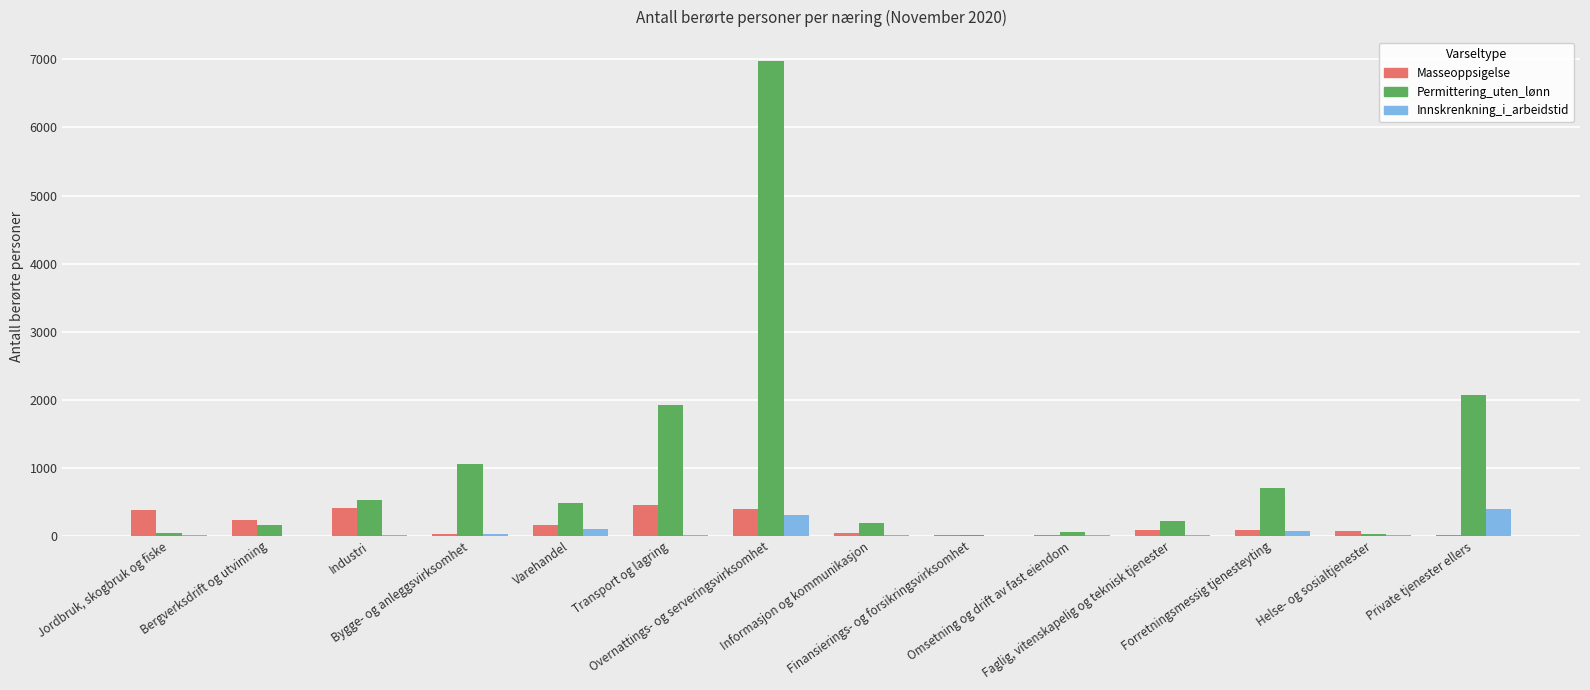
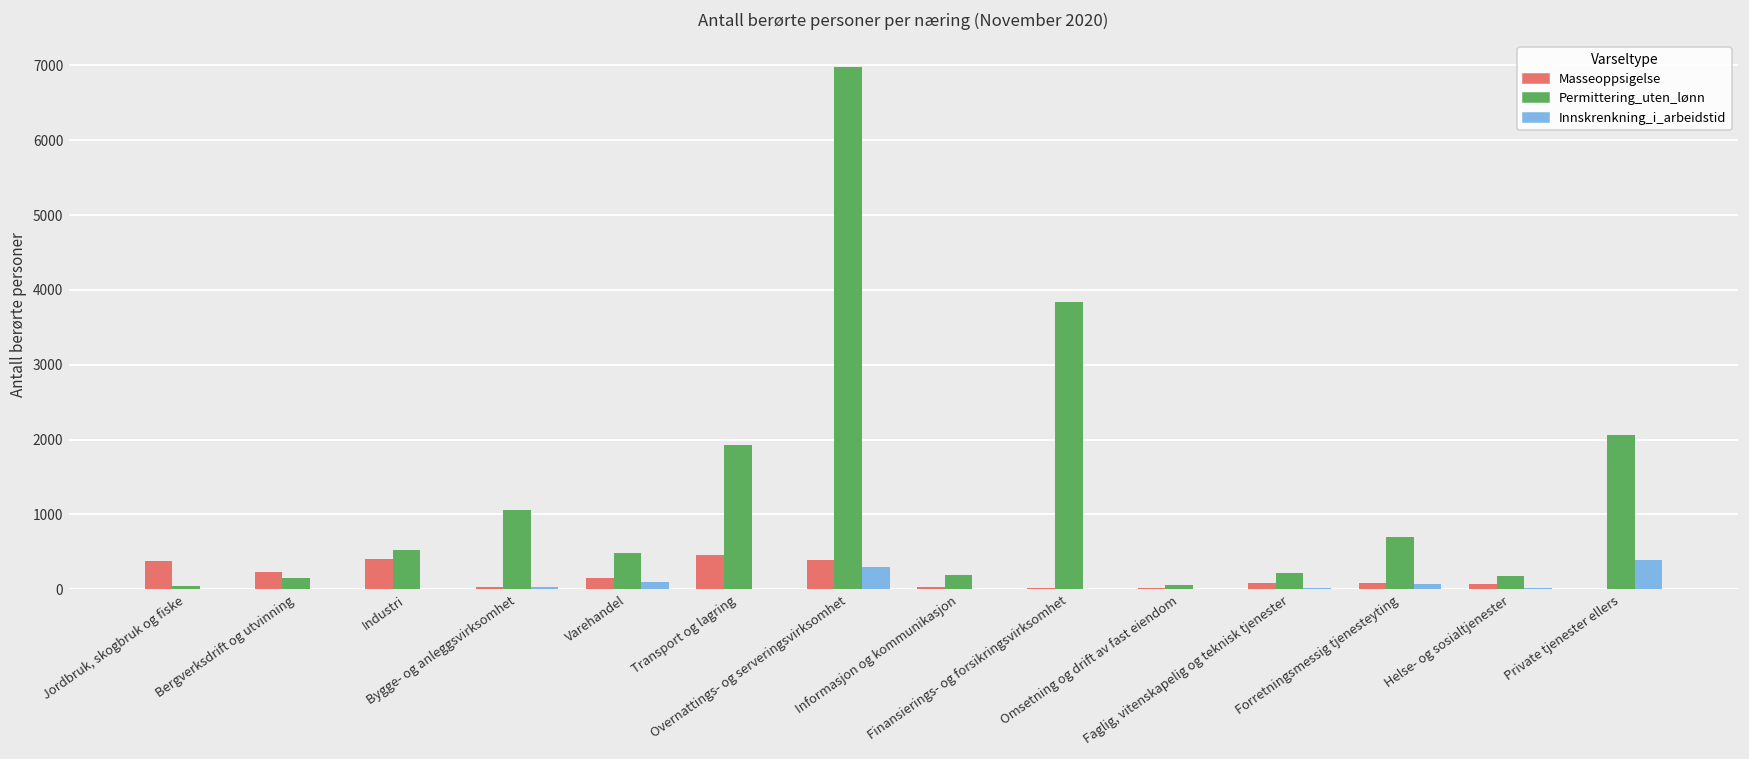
Permittering_uten_lønn, Finansierings- og forsikringsvirksomhet: 0 -> 3800
Permittering_uten_lønn, Helse- og sosialtjenester: 0 -> 200
